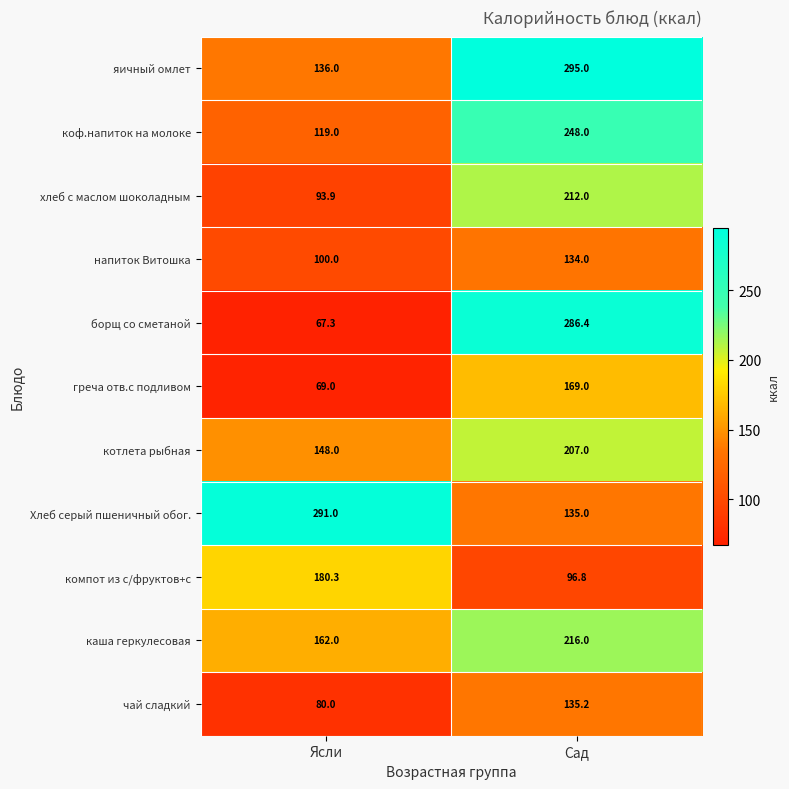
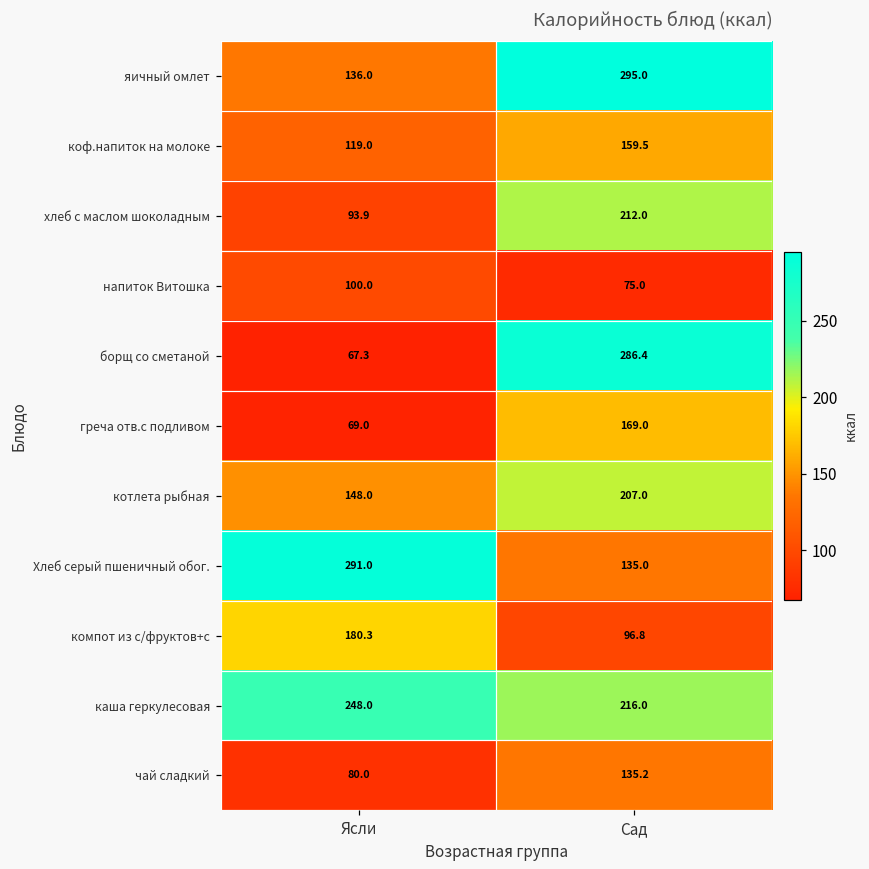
коф.напиток на молоке, Сад: 248.0 -> 159.5
напиток Витошка, Сад: 134.0 -> 75.0
каша геркулесовая, Ясли: 162.0 -> 248.0
